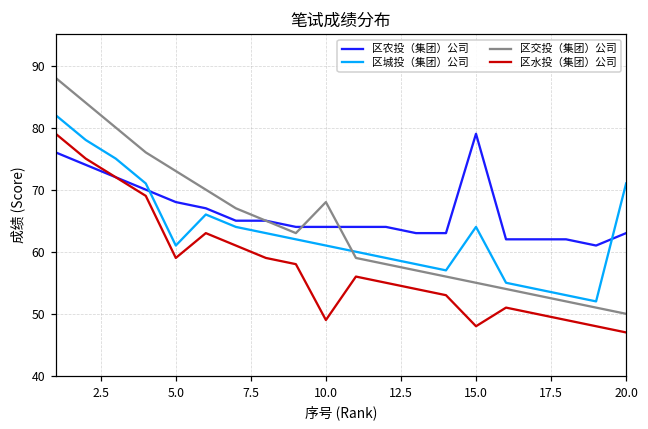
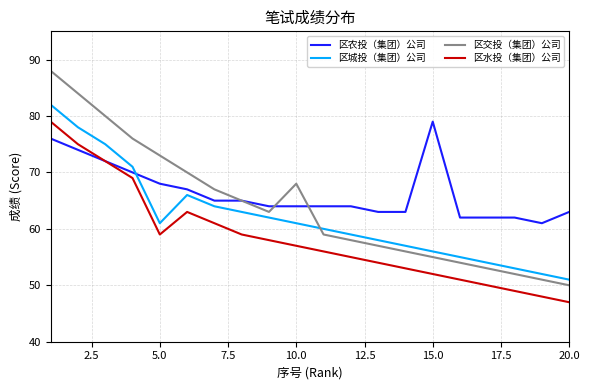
区水投（集团）公司, 10.0: 49 -> 57
区城投（集团）公司, 15.0: 64 -> 56
区水投（集团）公司, 15.0: 48 -> 52
区城投（集团）公司, 20.0: 71 -> 51
